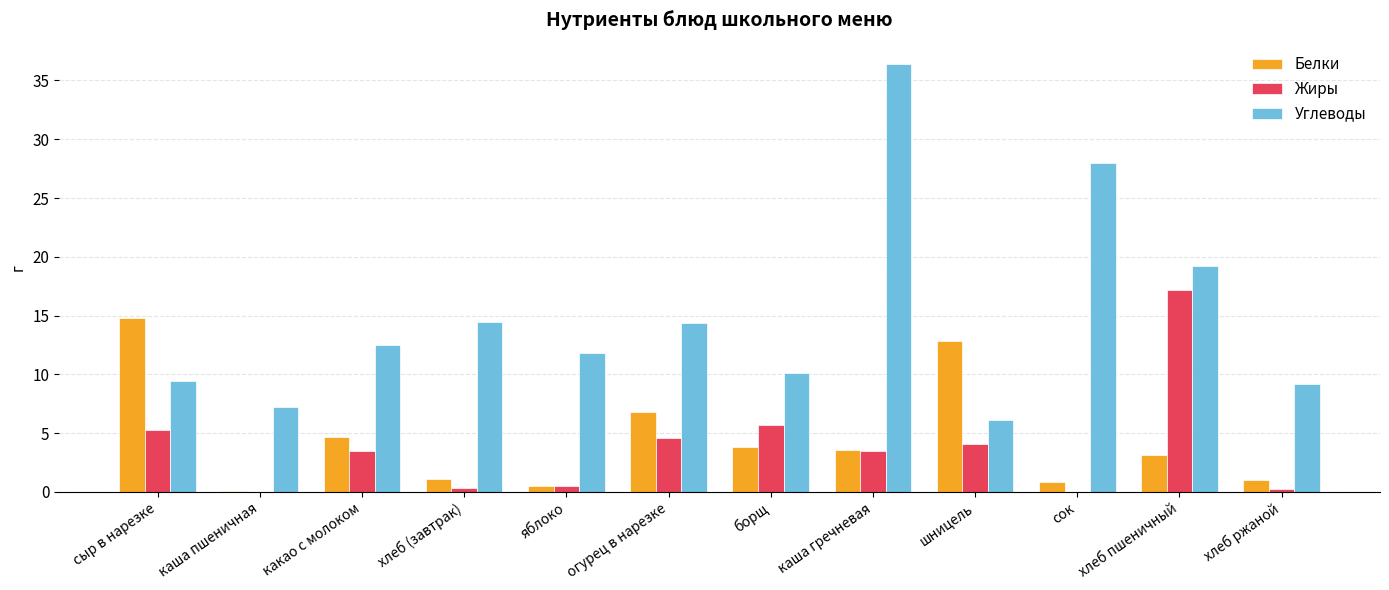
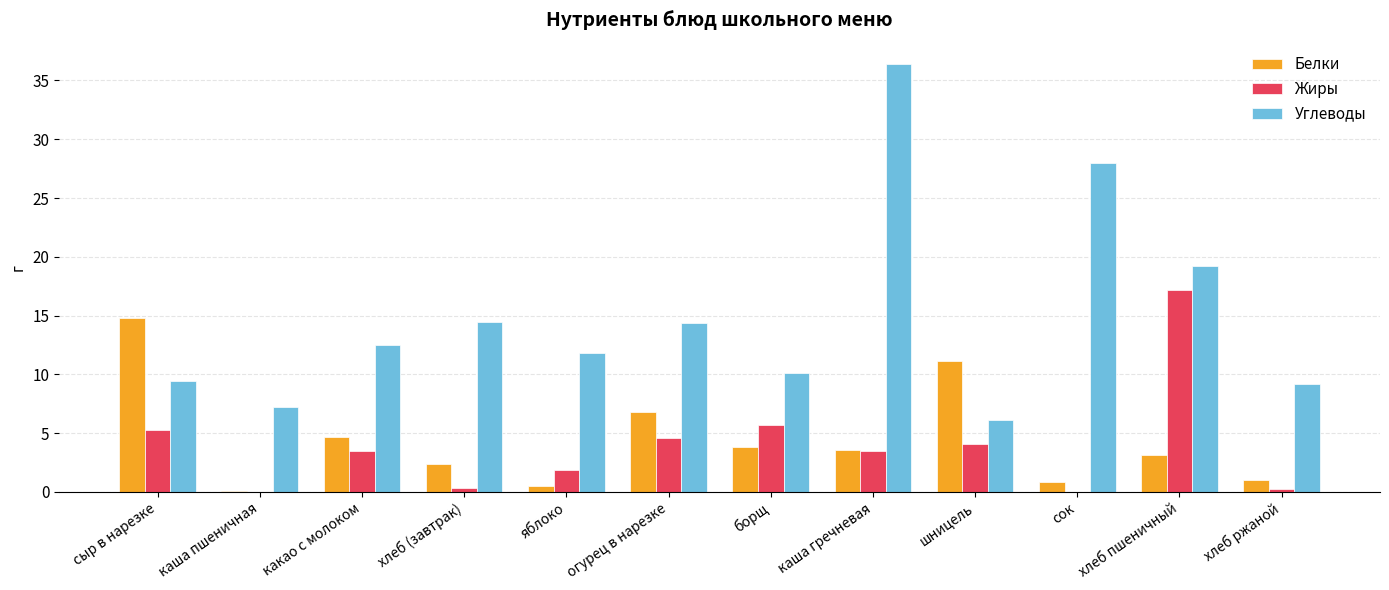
Белки, хлеб (завтрак): 1.1 -> 2.4
Жиры, яблоко: 0.5 -> 1.9
Белки, шницель: 12.8 -> 11.1
